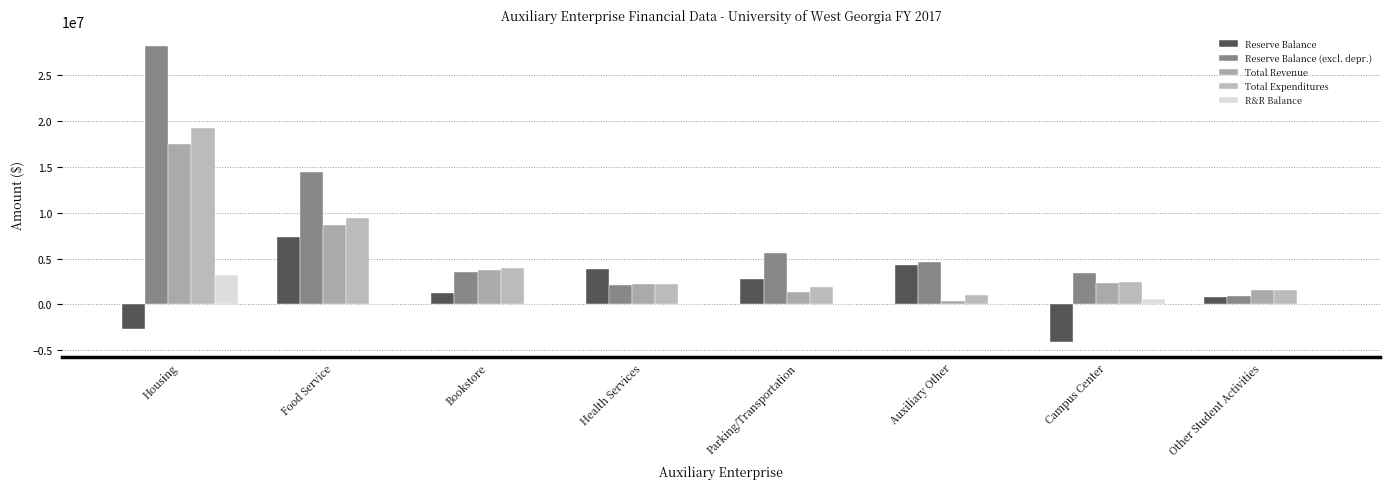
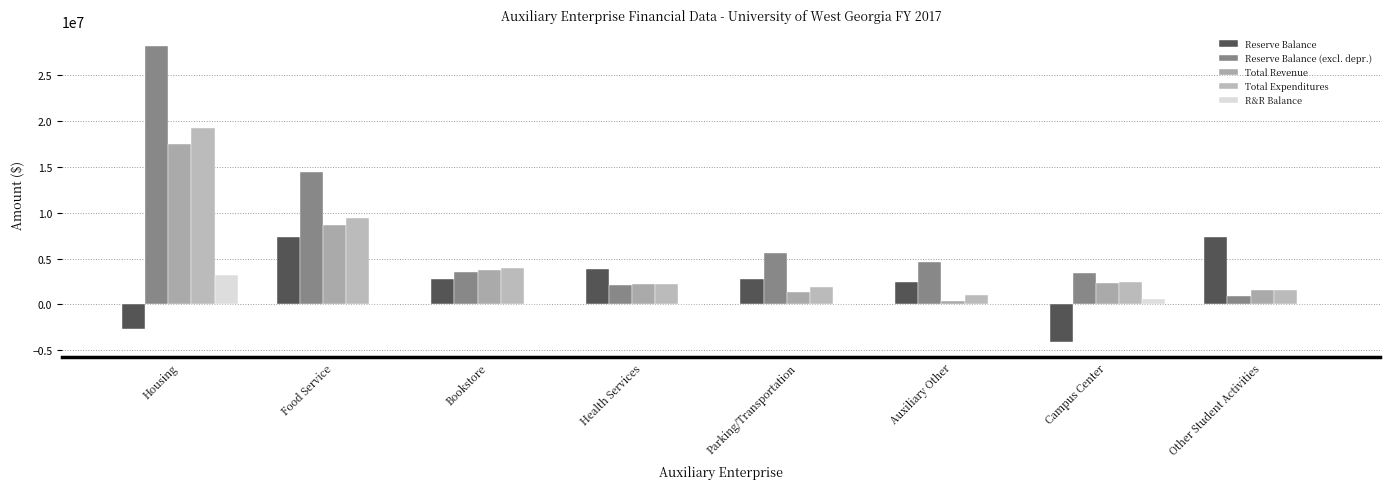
Reserve Balance, Bookstore: 1000000 -> 3000000
Reserve Balance, Auxiliary Other: 4000000 -> 2000000
Reserve Balance, Other Student Activities: 1000000 -> 7000000
